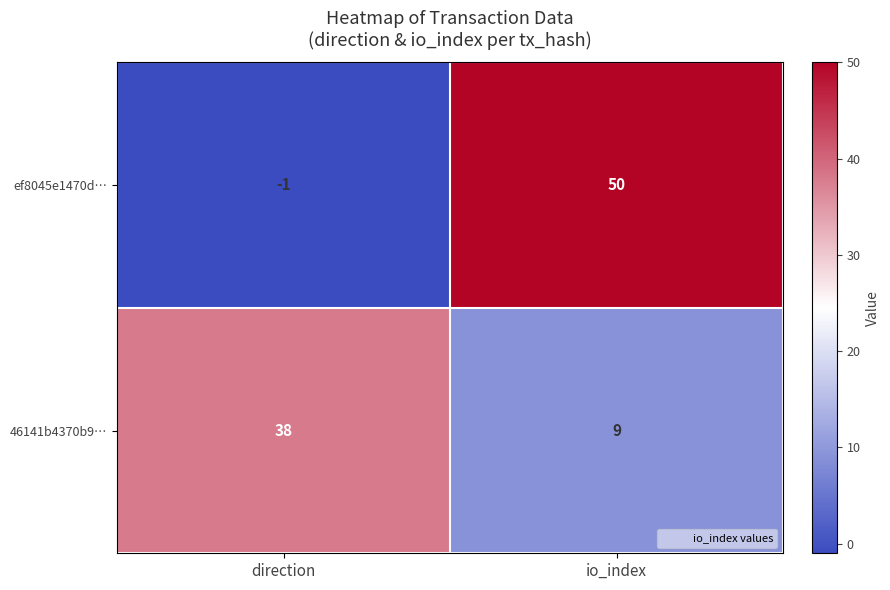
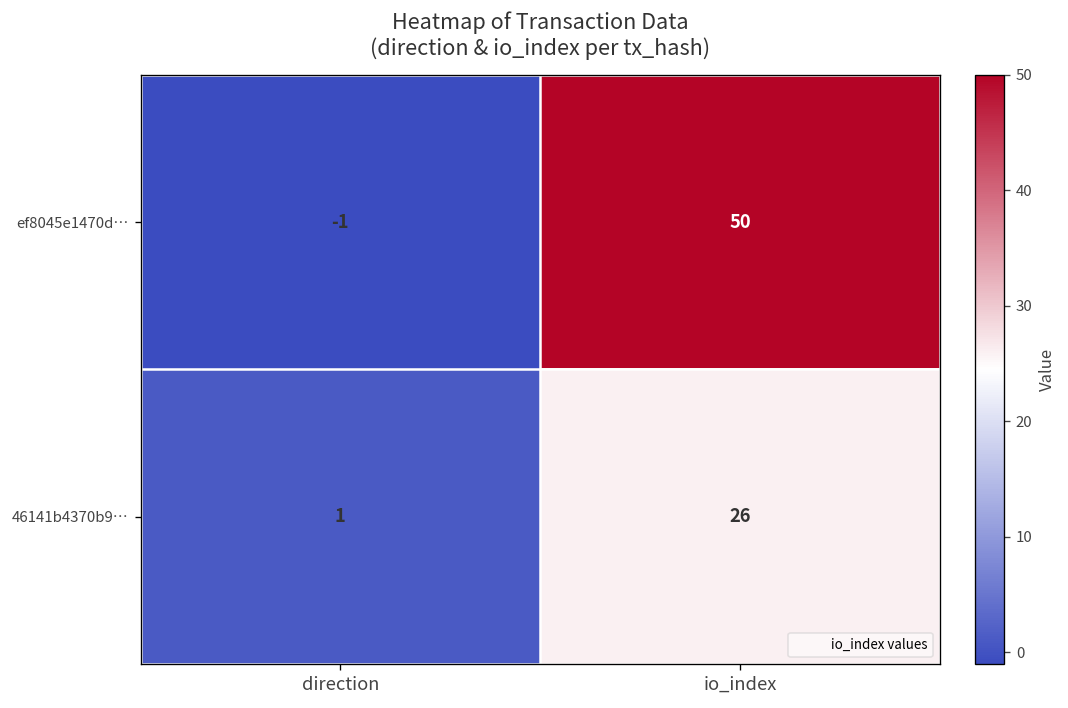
46141b4370b9…, direction: 38 -> 1
46141b4370b9…, io_index: 9 -> 26
